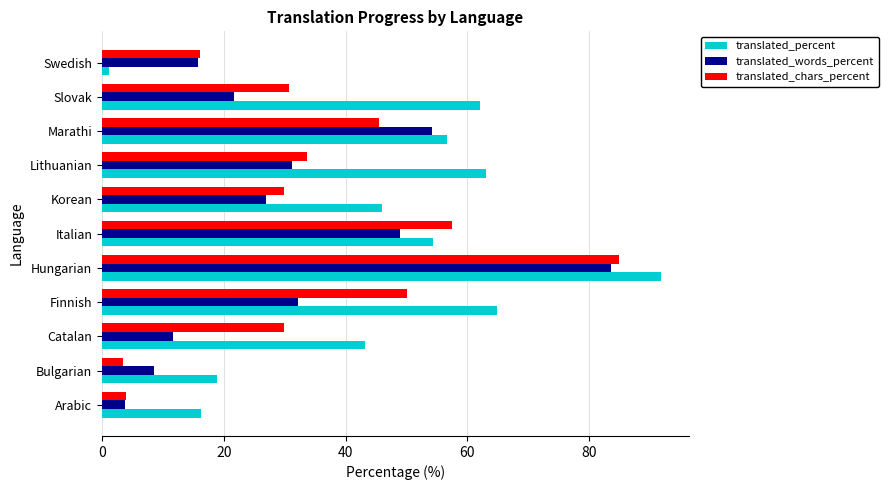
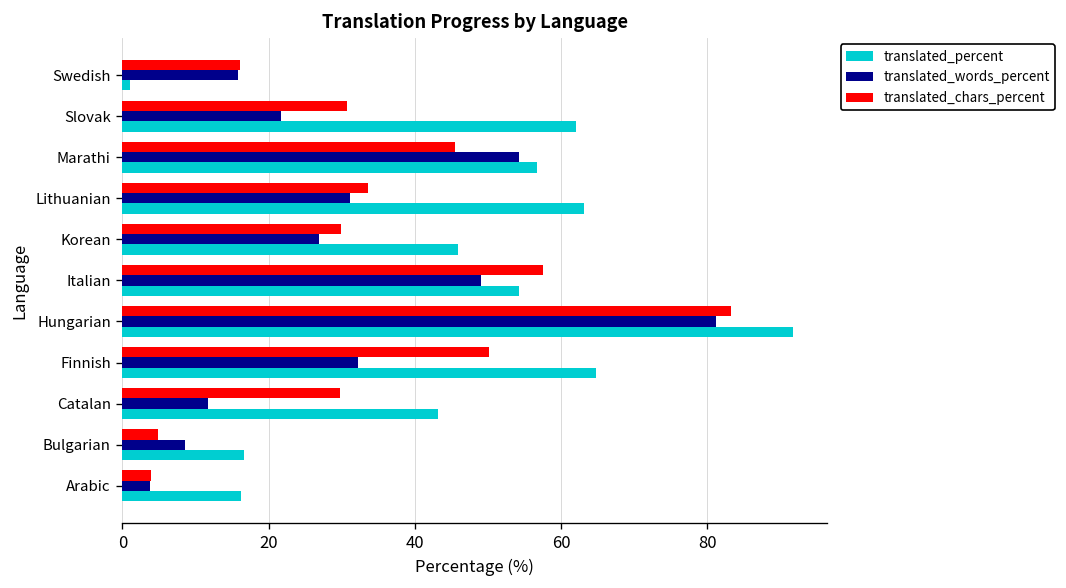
translated_chars_percent, Hungarian: 85 -> 83
translated_words_percent, Hungarian: 84 -> 81
translated_chars_percent, Bulgarian: 4 -> 5
translated_percent, Bulgarian: 19 -> 17
